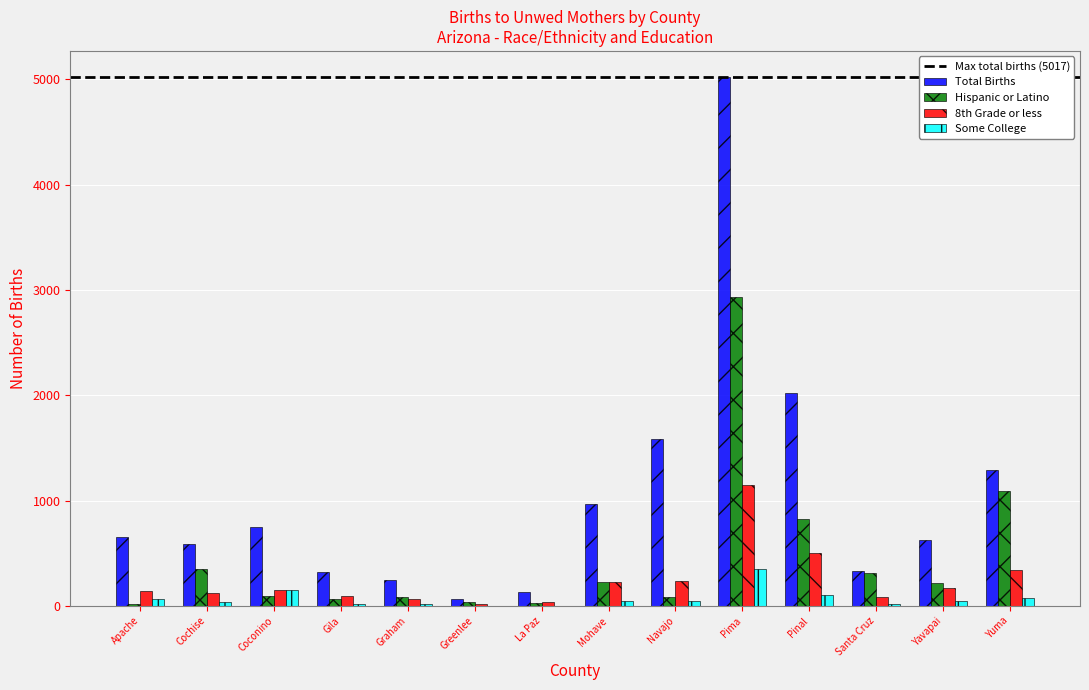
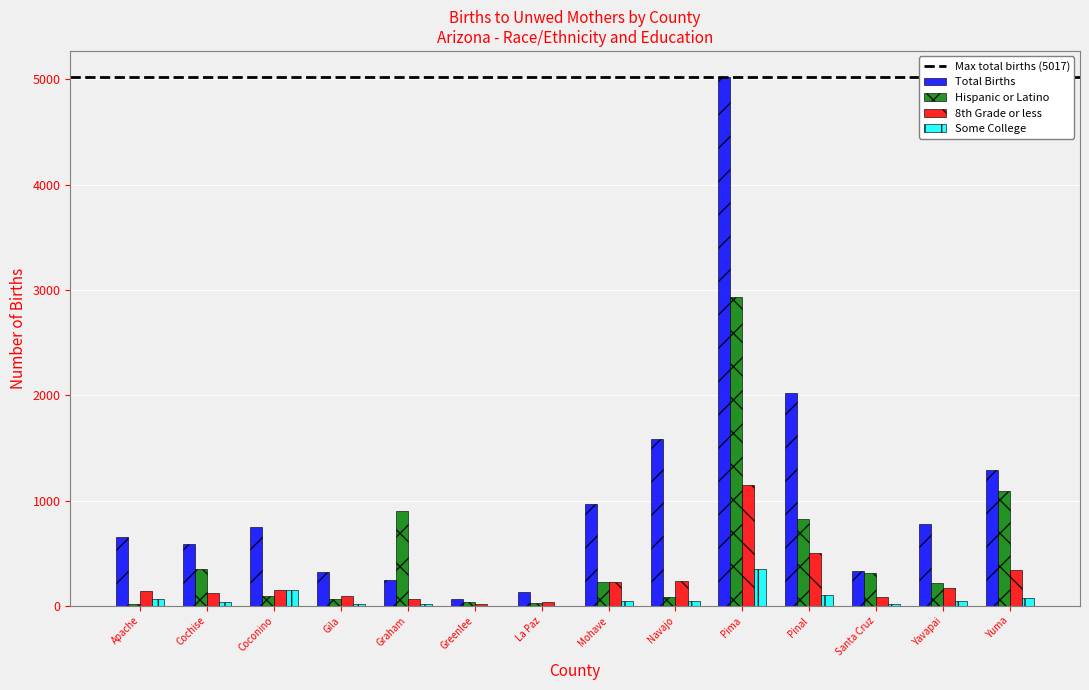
Hispanic or Latino, Graham: 80 -> 900
Total Births, Yavapai: 630 -> 780
